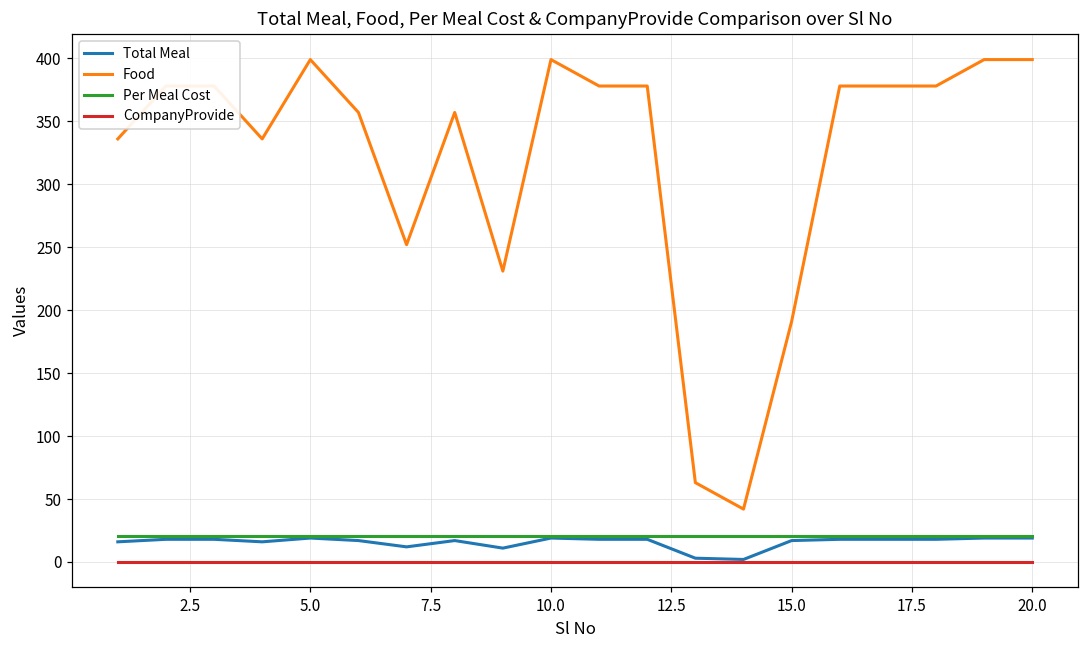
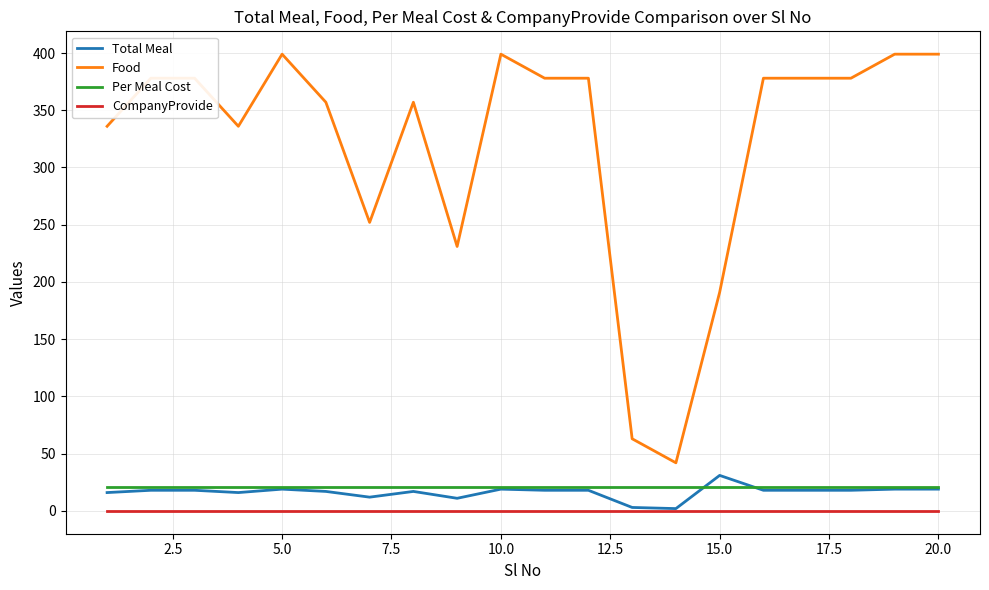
Total Meal, 15.0: 17 -> 31
